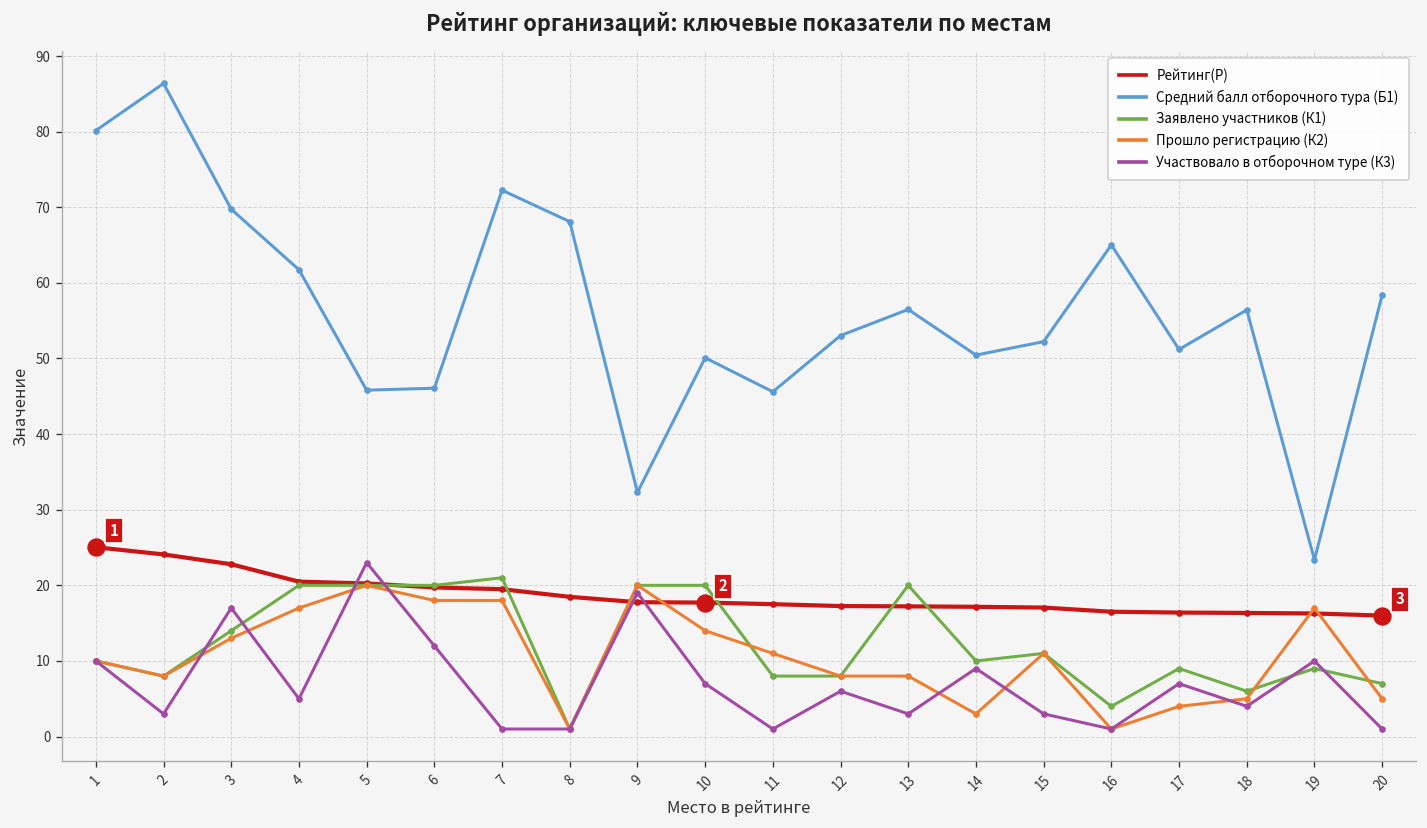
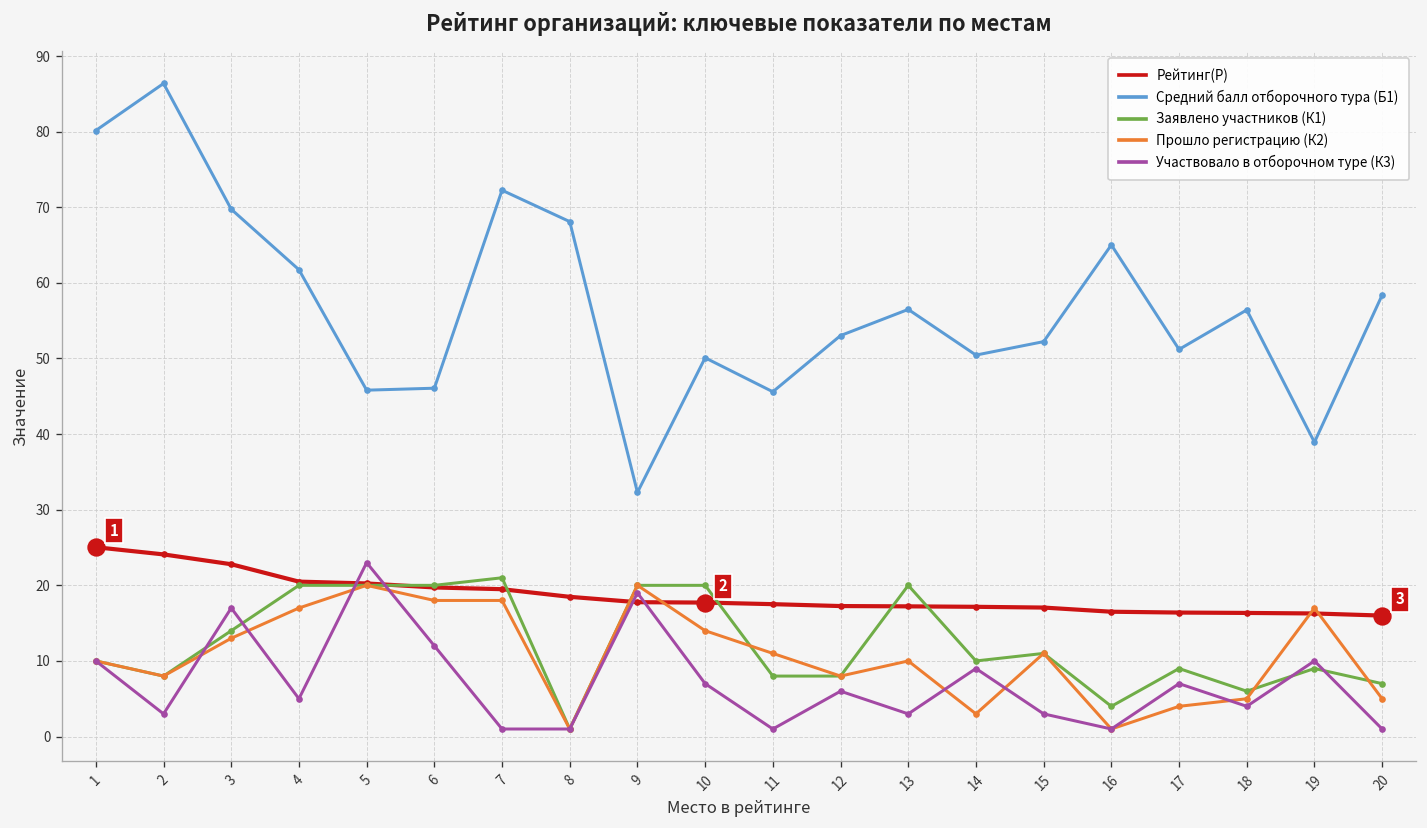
Прошло регистрацию (К2), 13: 8 -> 10
Средний балл отборочного тура (Б1), 19: 23 -> 39
